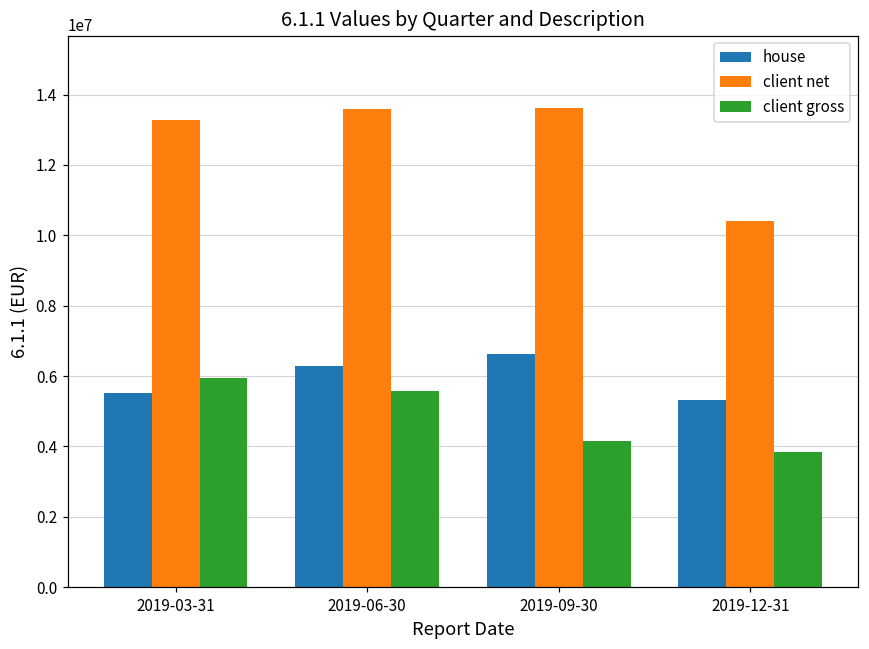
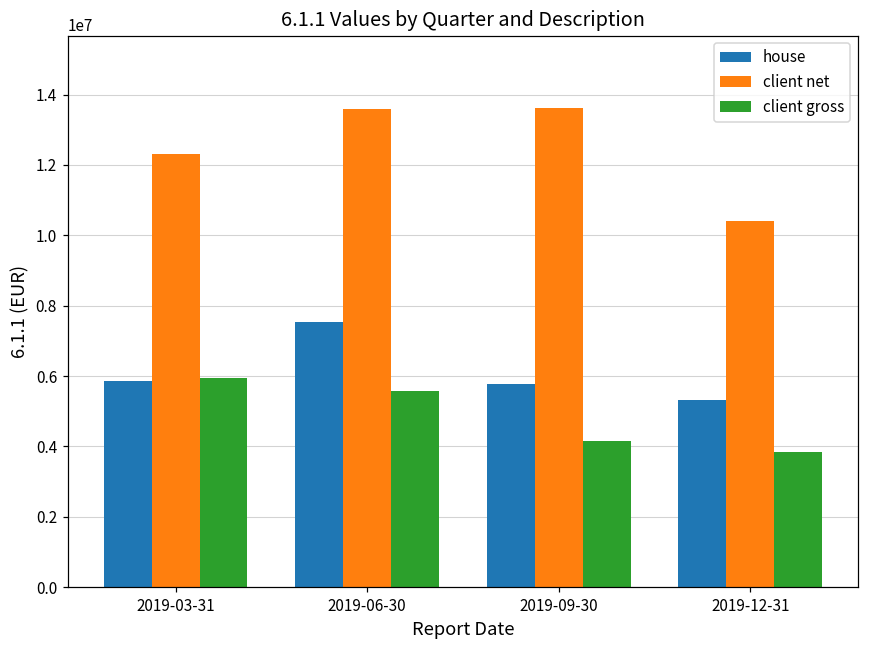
house, 2019-03-31: 5500000 -> 5800000
client net, 2019-03-31: 13300000 -> 12300000
house, 2019-06-30: 6300000 -> 7500000
house, 2019-09-30: 6600000 -> 5800000
